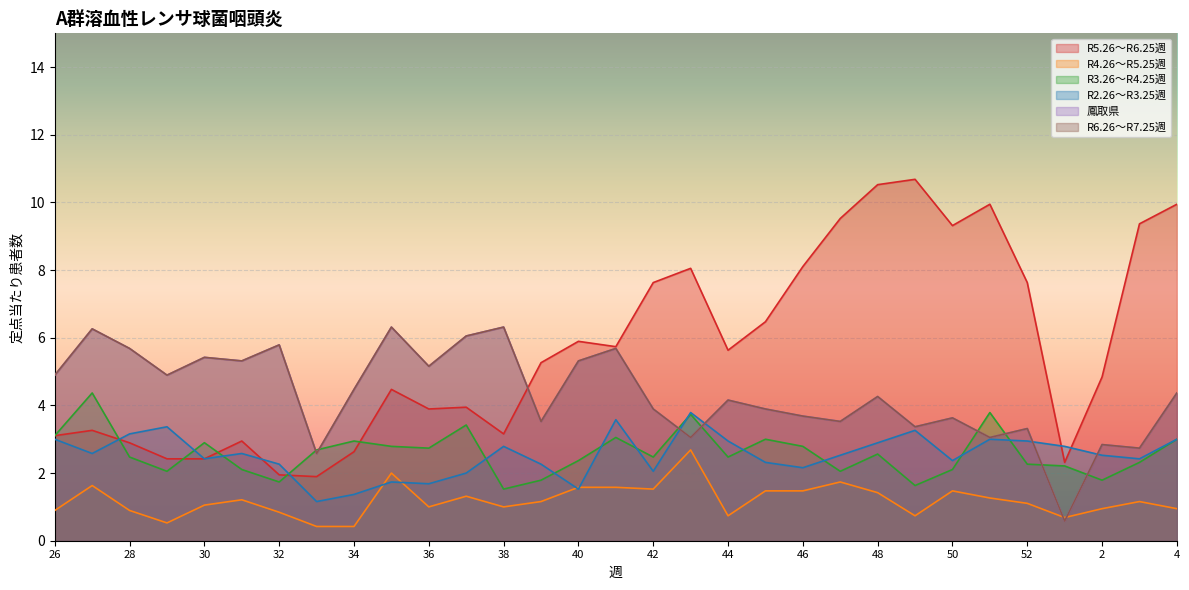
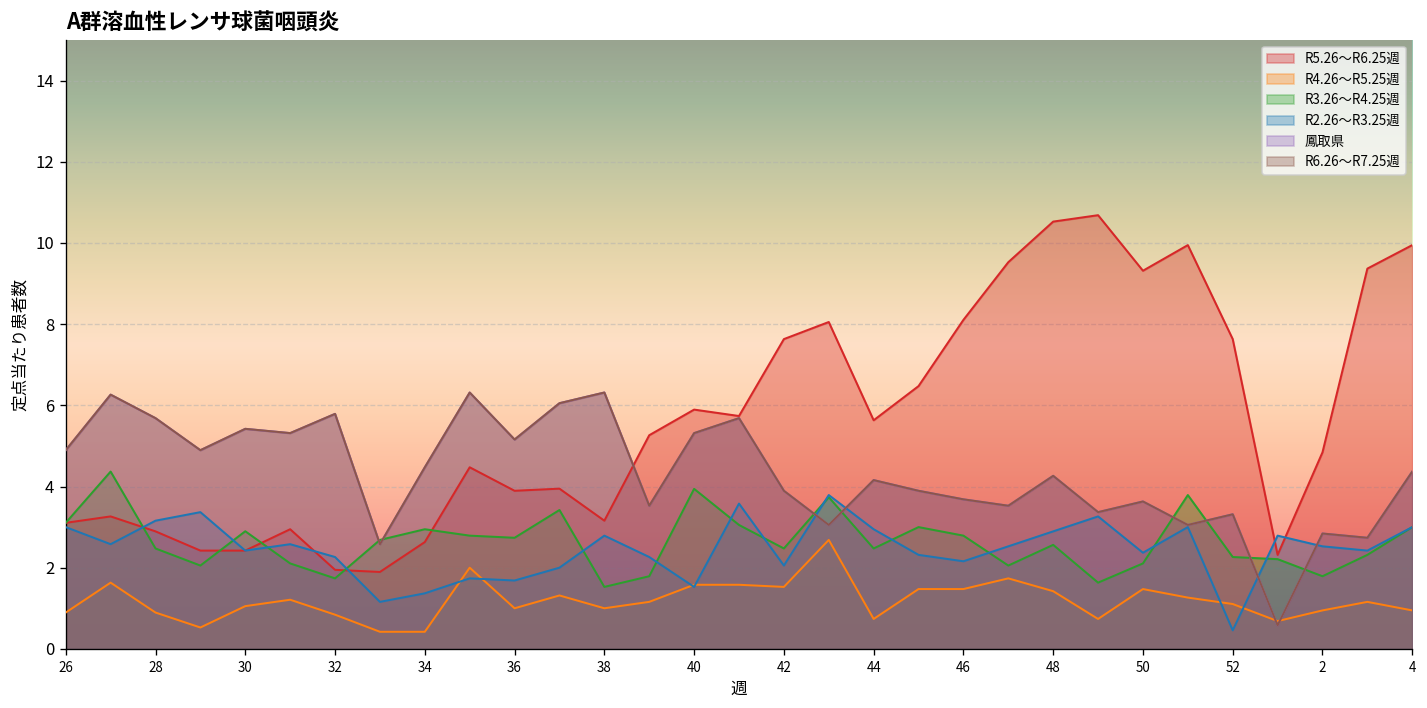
R3.26〜R4.25週, 40: 2.4 -> 3.9
R2.26〜R3.25週, 52: 2.9 -> 0.5
